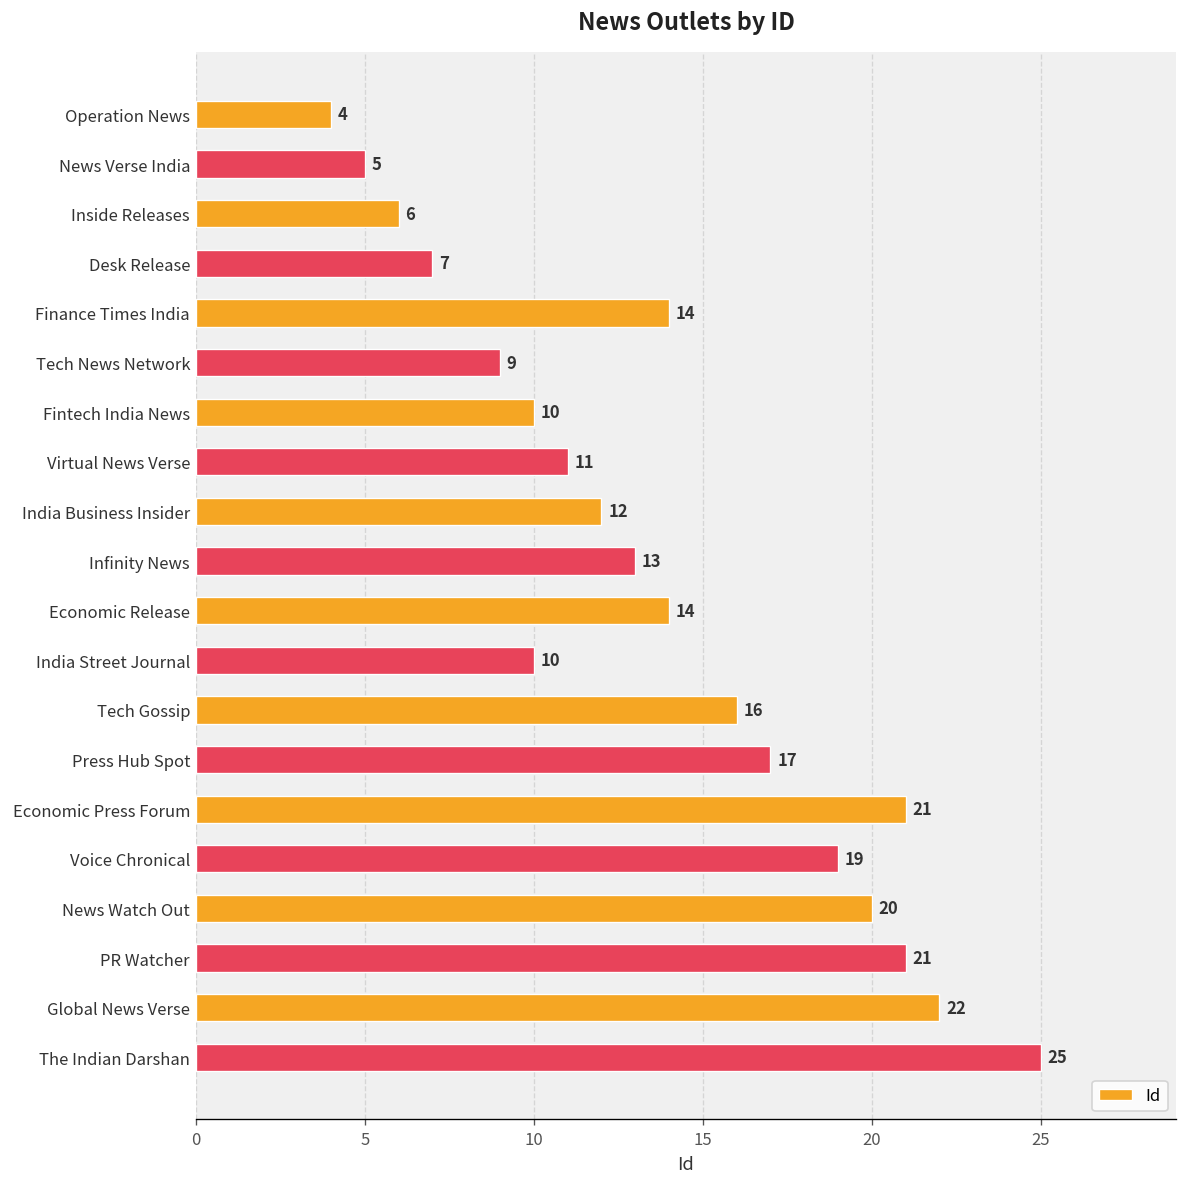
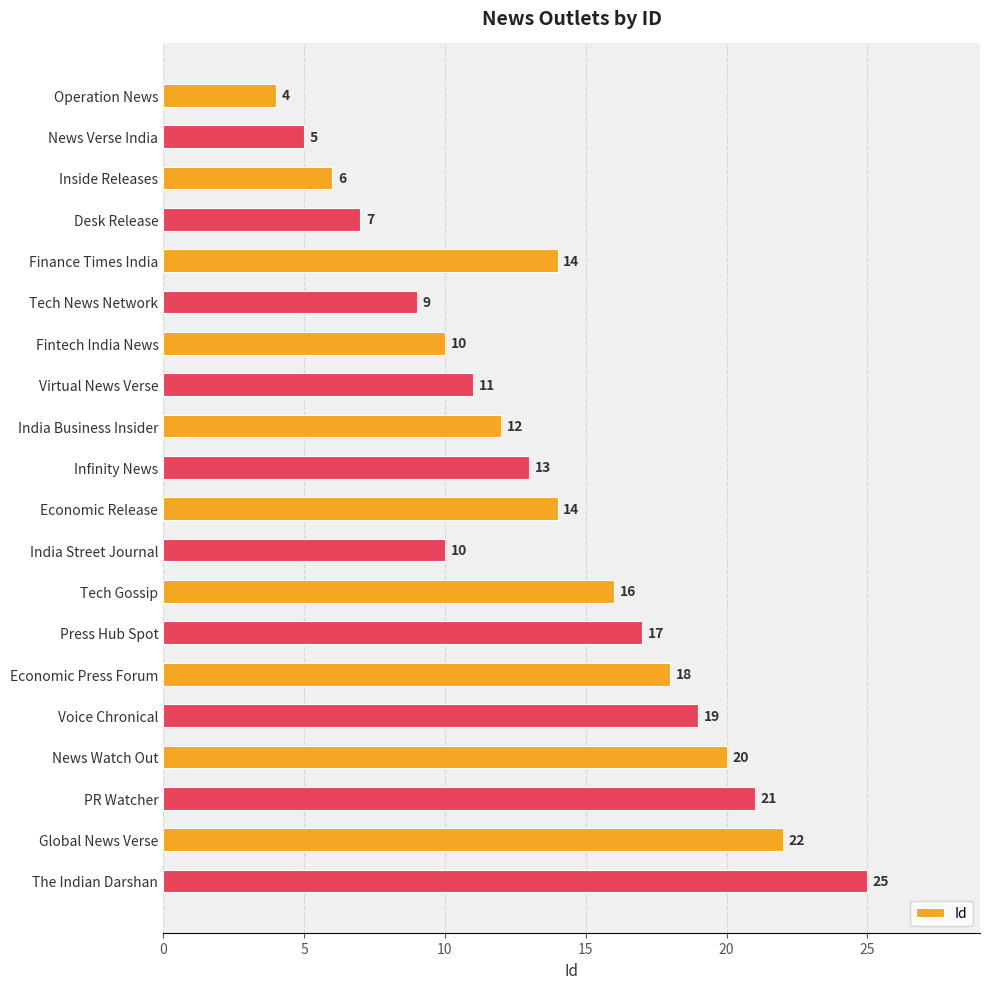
Economic Press Forum: 21 -> 18
